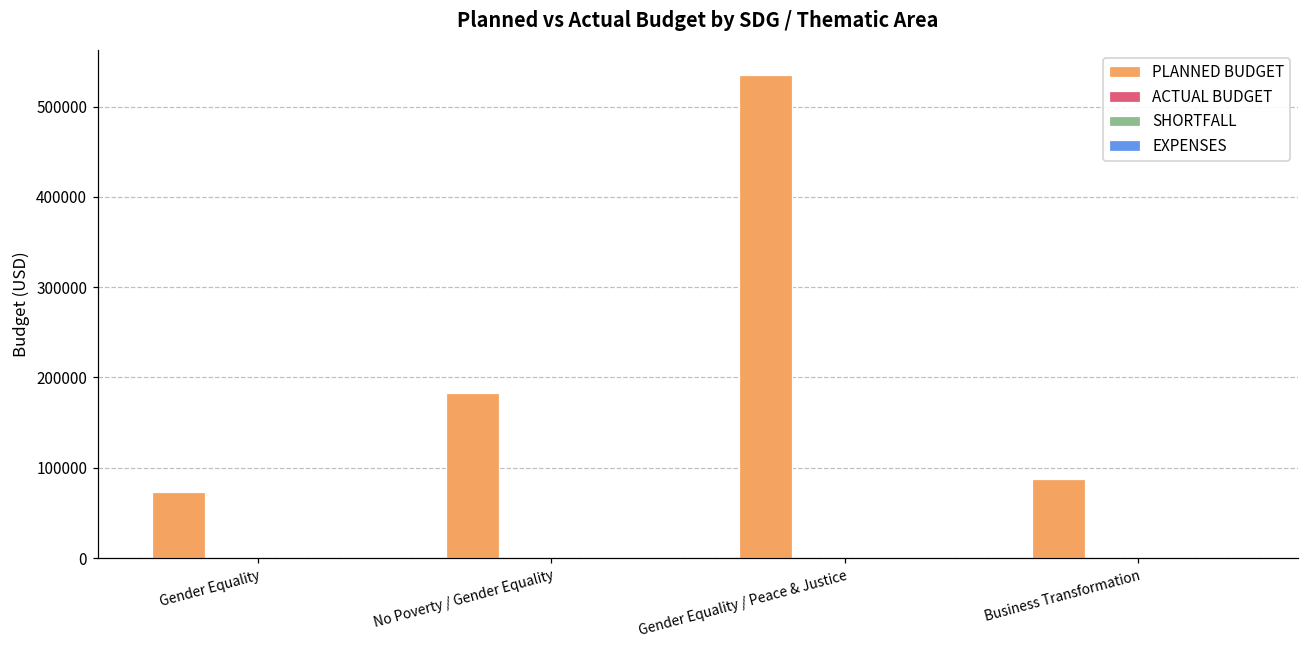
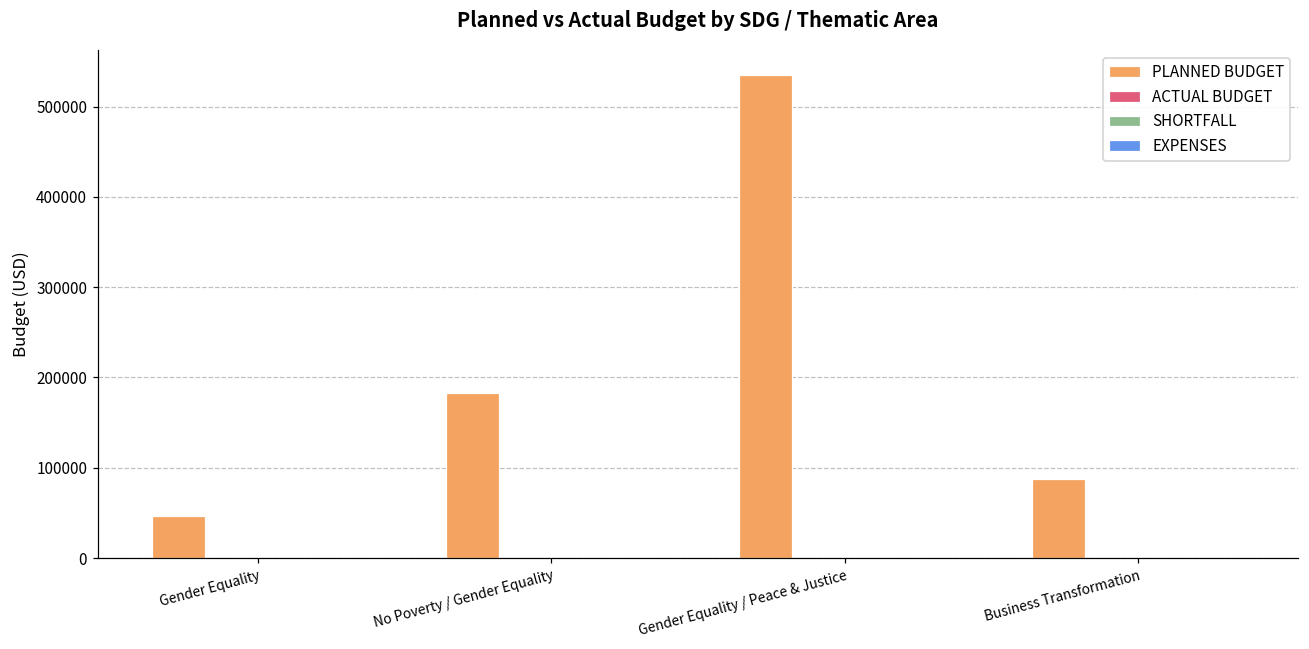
PLANNED BUDGET, Gender Equality: 70000 -> 50000
